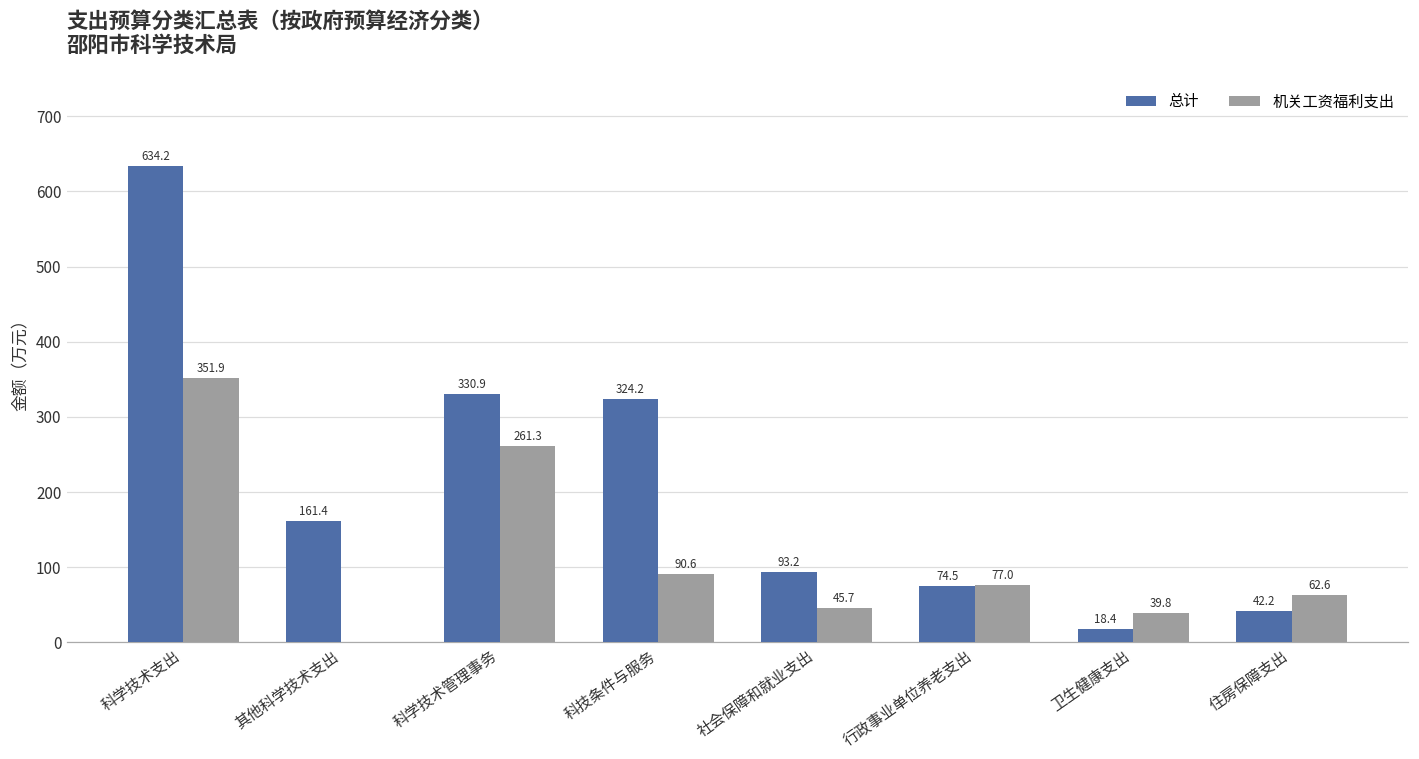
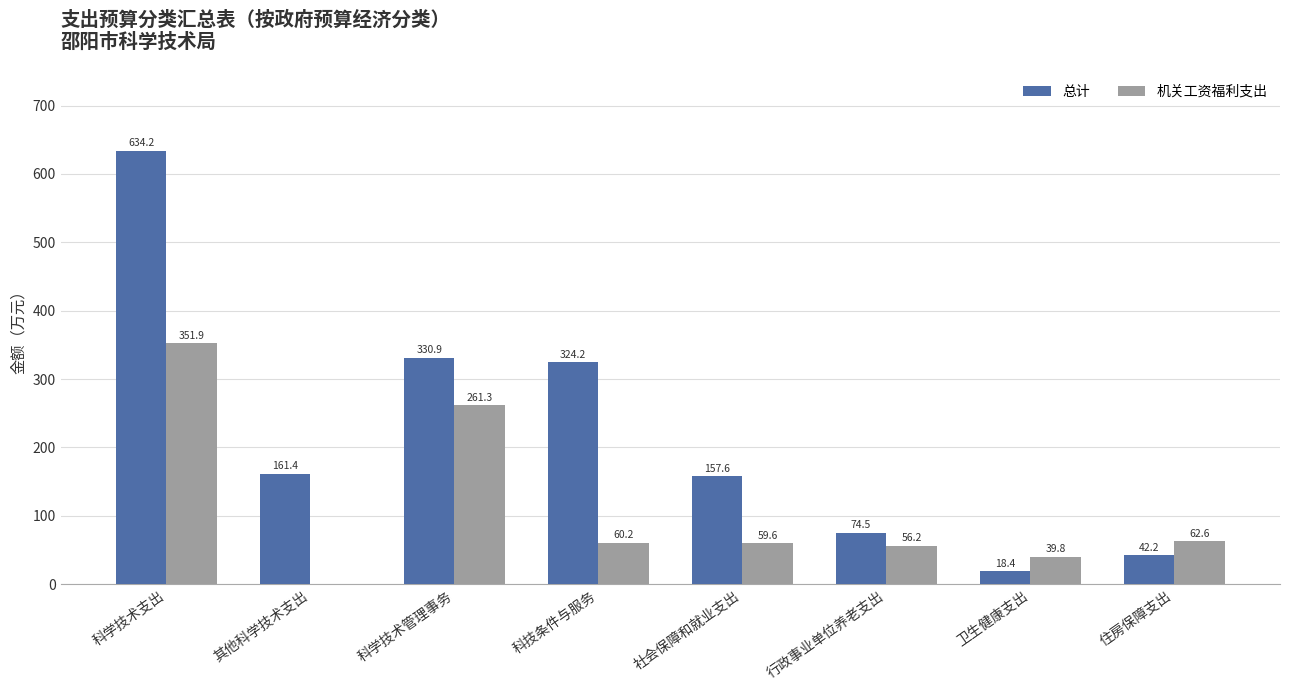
机关工资福利支出, 科技条件与服务: 90.6 -> 60.2
总计, 社会保障和就业支出: 93.2 -> 157.6
机关工资福利支出, 社会保障和就业支出: 45.7 -> 59.6
机关工资福利支出, 行政事业单位养老支出: 77.0 -> 56.2
